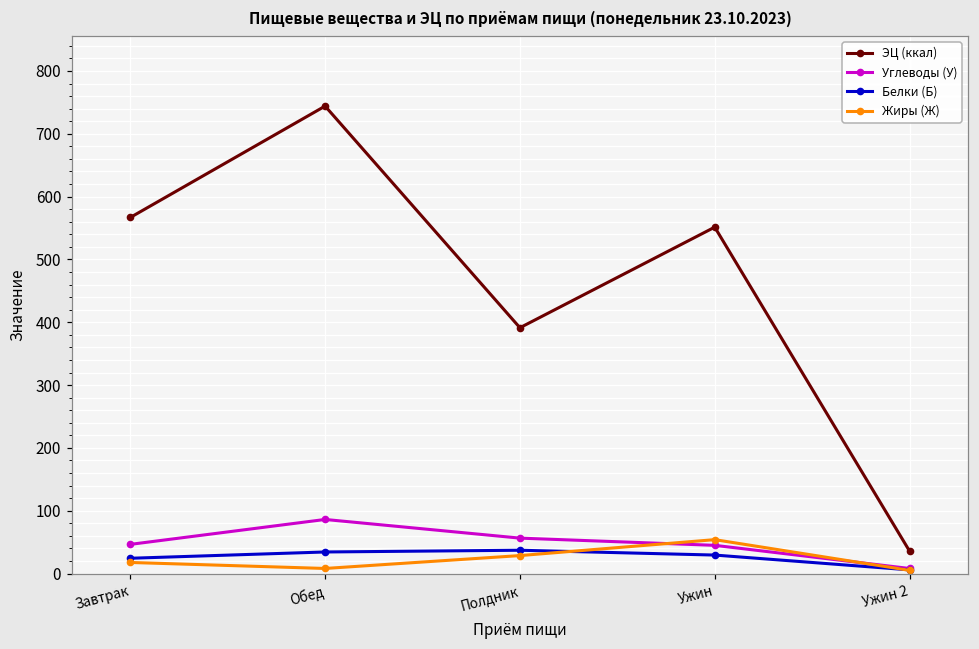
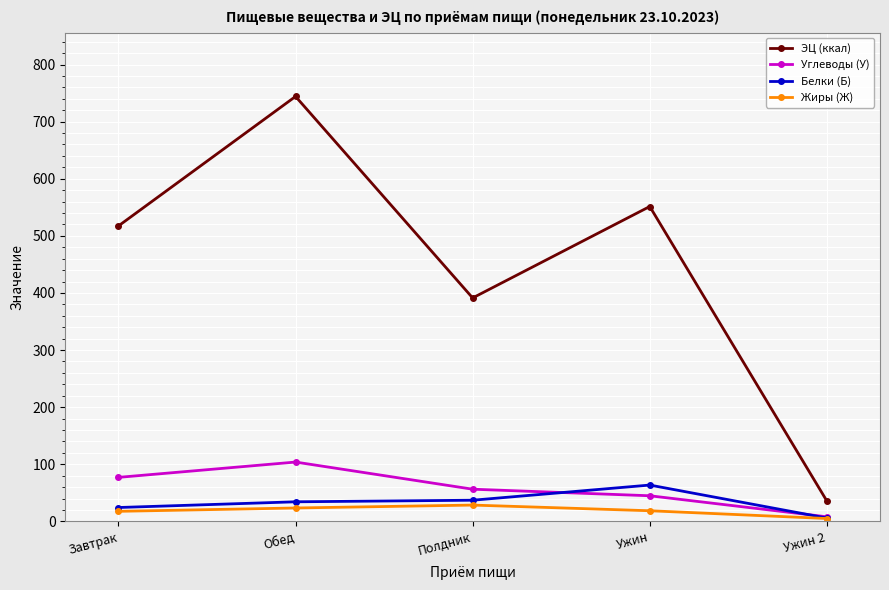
ЭЦ (ккал), Завтрак: 570 -> 520
Углеводы (У), Завтрак: 50 -> 80
Углеводы (У), Обед: 90 -> 100
Жиры (Ж), Обед: 10 -> 20
Белки (Б), Ужин: 30 -> 60
Жиры (Ж), Ужин: 50 -> 20
